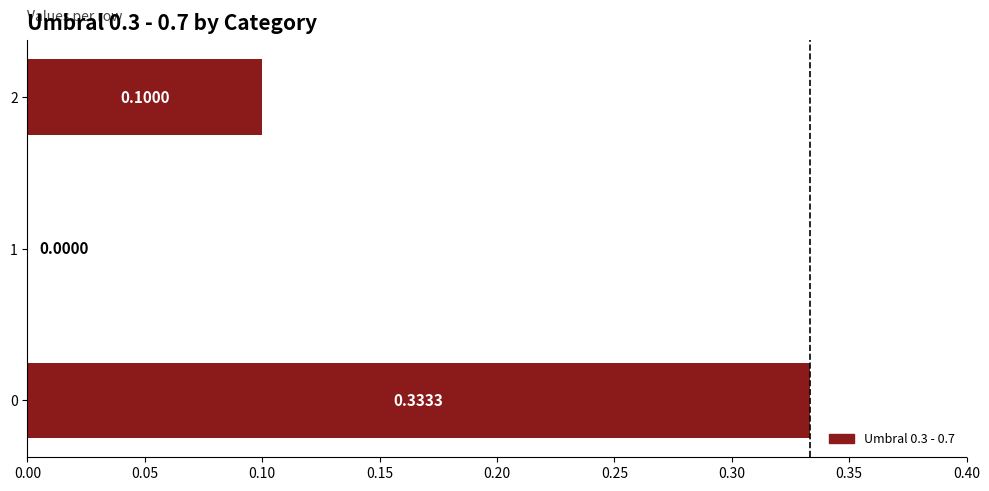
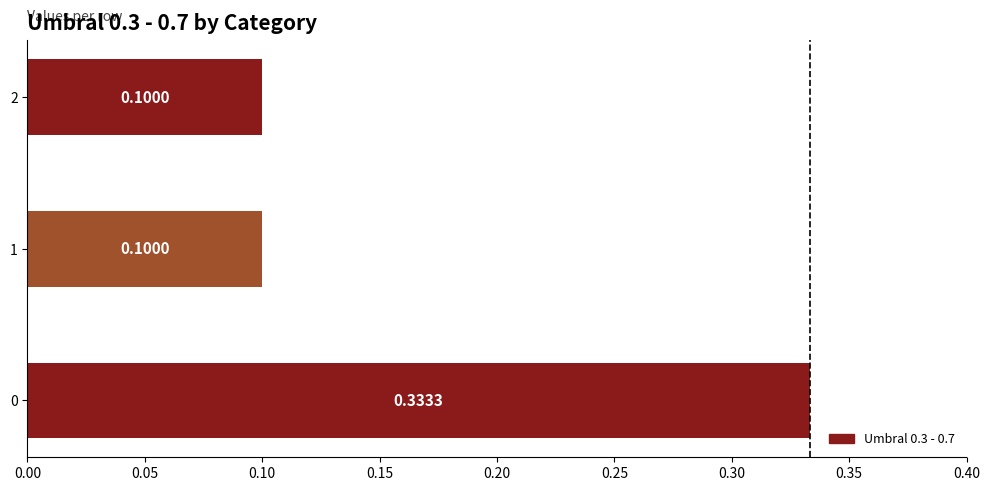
1: 0.0000 -> 0.1000
